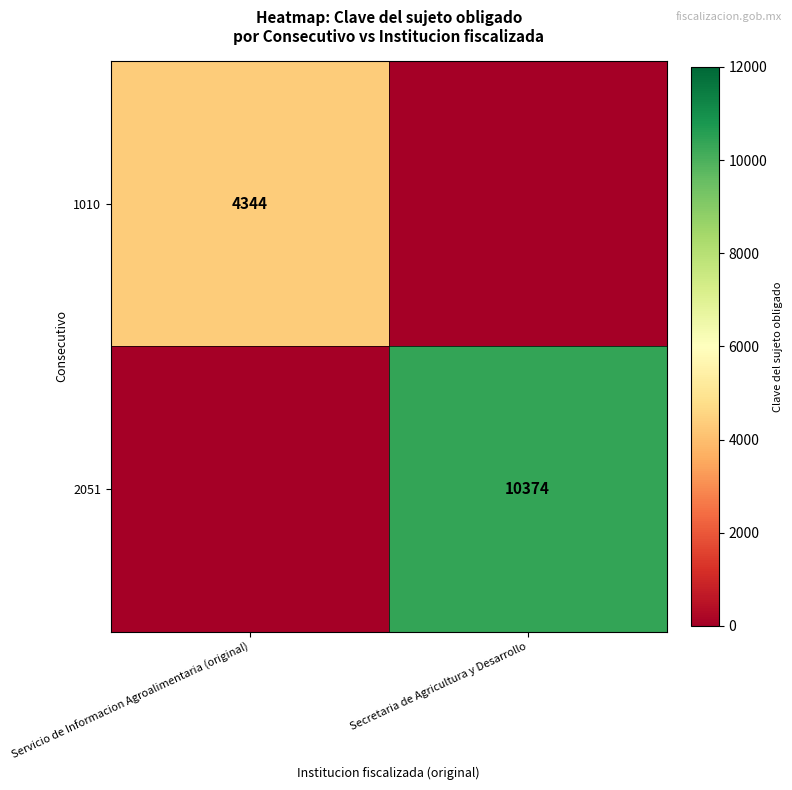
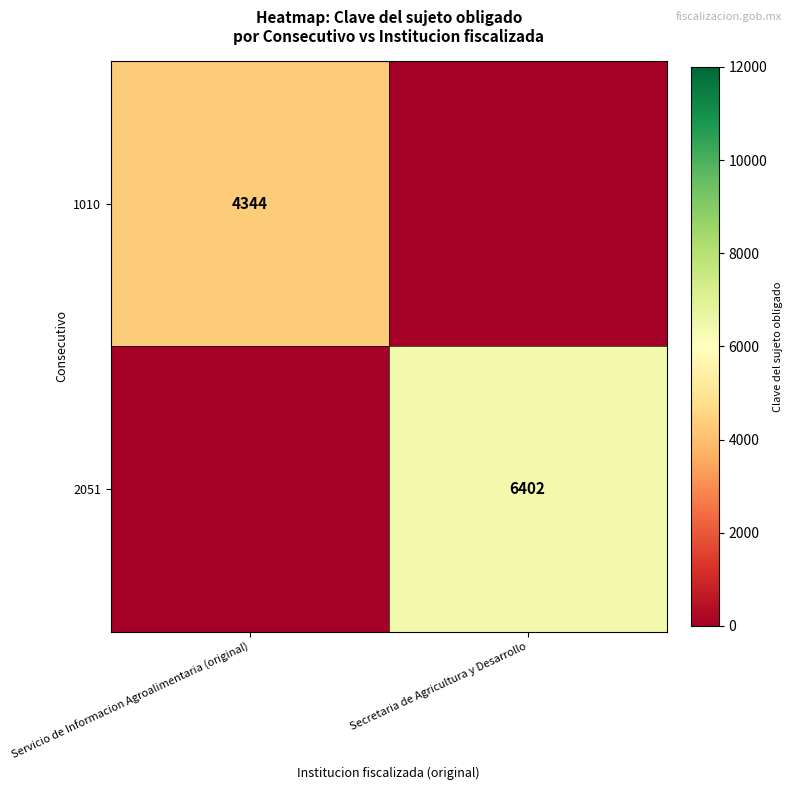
2051, Secretaria de Agricultura y Desarrollo: 10374 -> 6402
